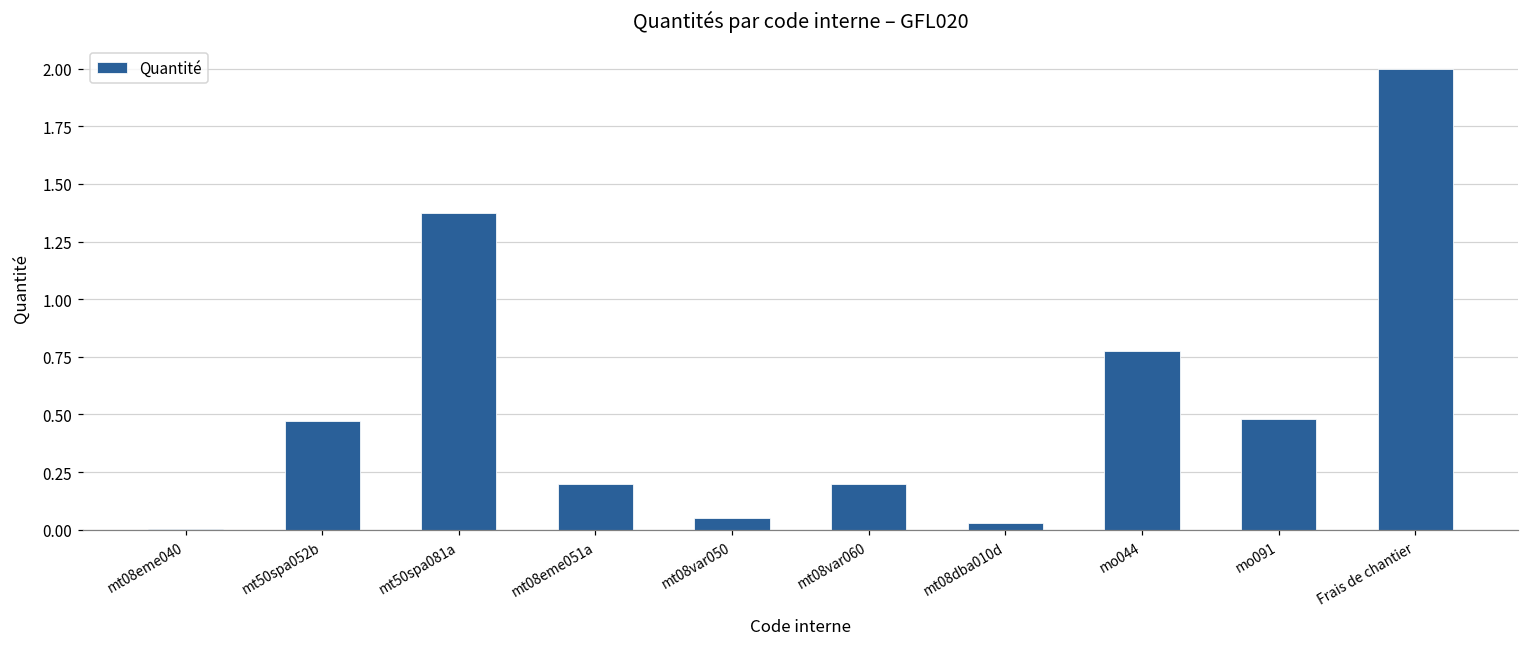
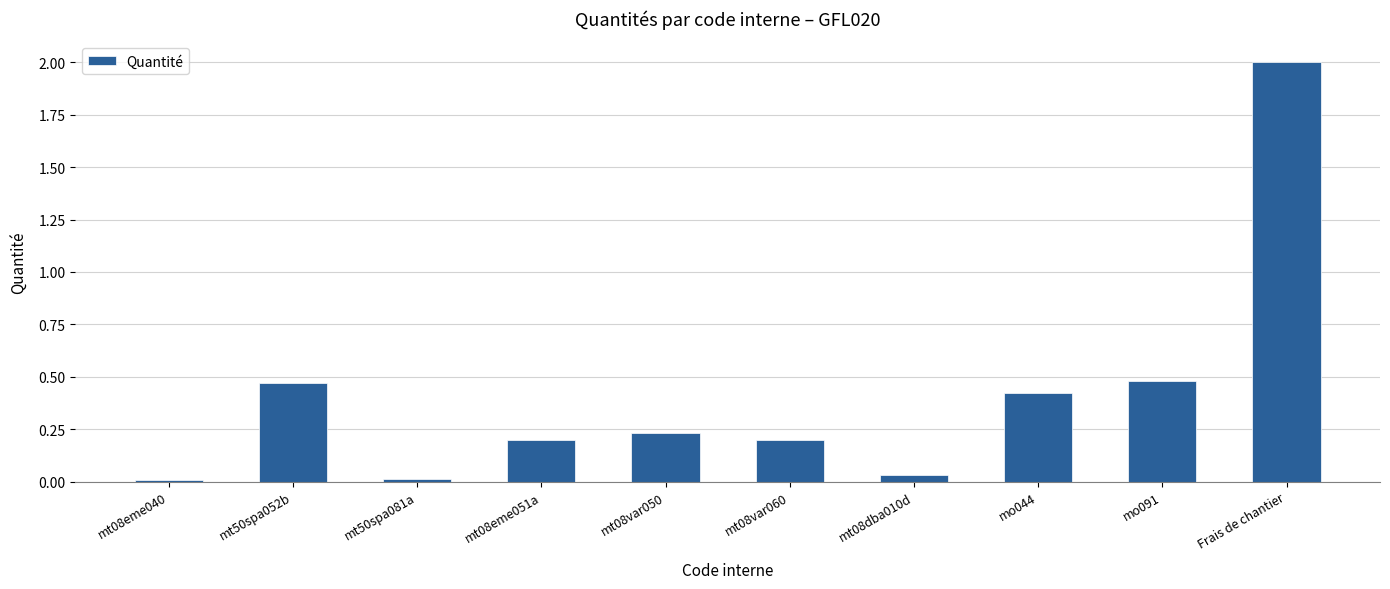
mt50spa081a: 1.37 -> 0.01
mt08var050: 0.05 -> 0.23
mo044: 0.78 -> 0.42
